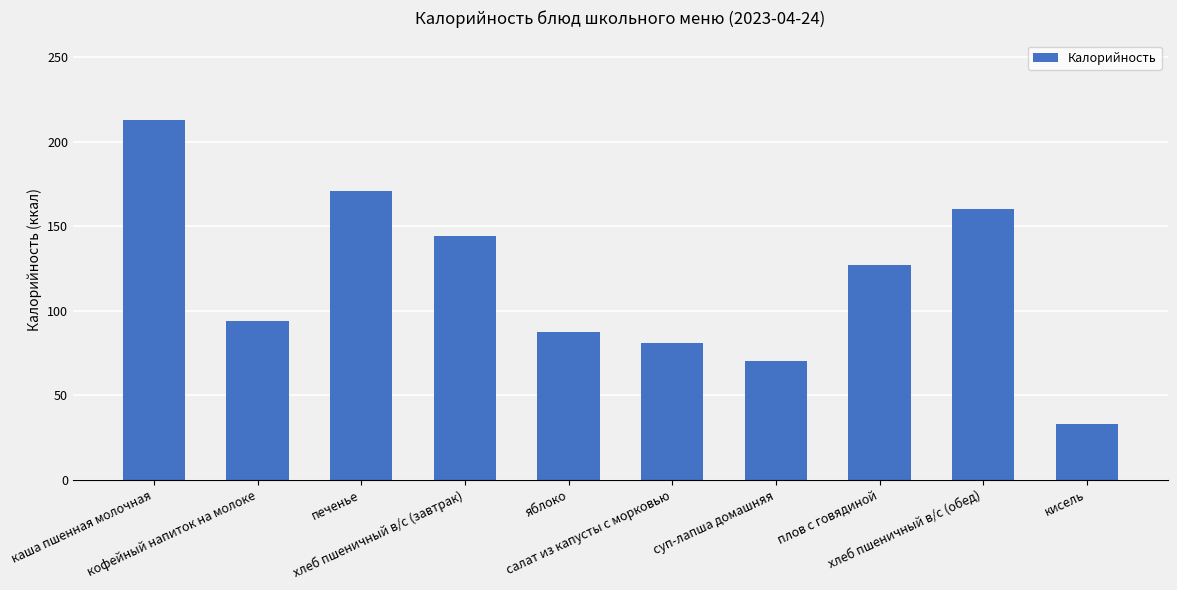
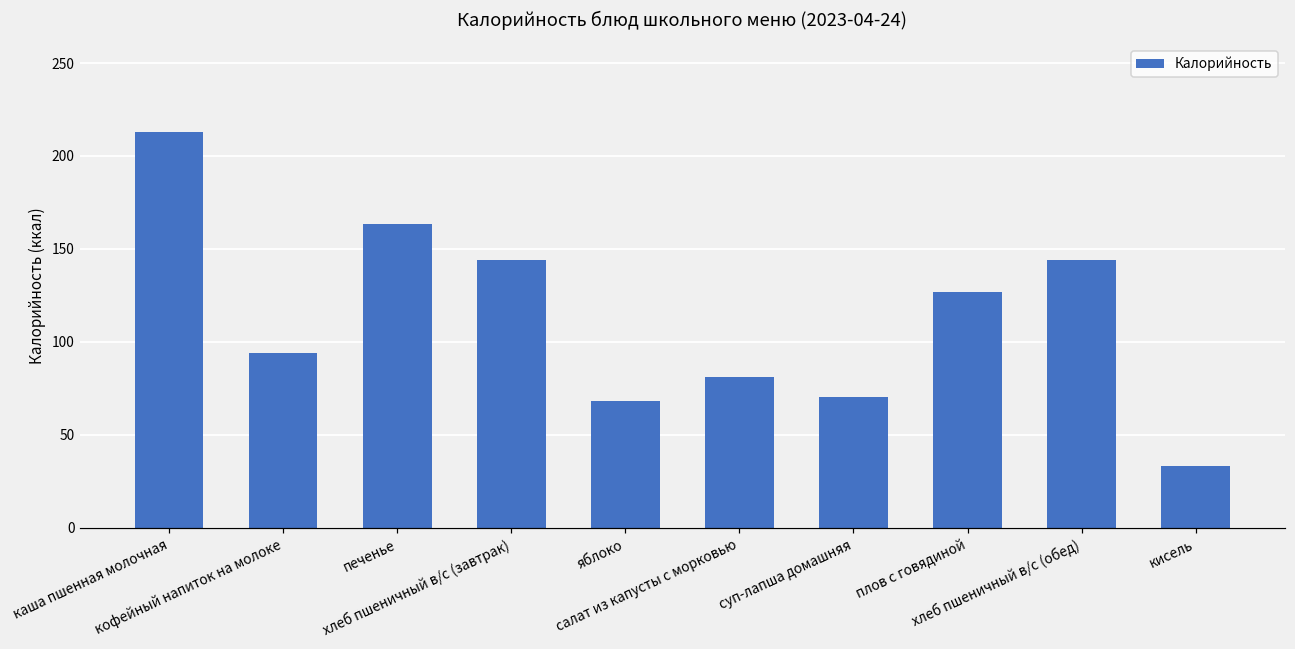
печенье: 171 -> 163
яблоко: 87 -> 68
хлеб пшеничный в/с (обед): 160 -> 144
